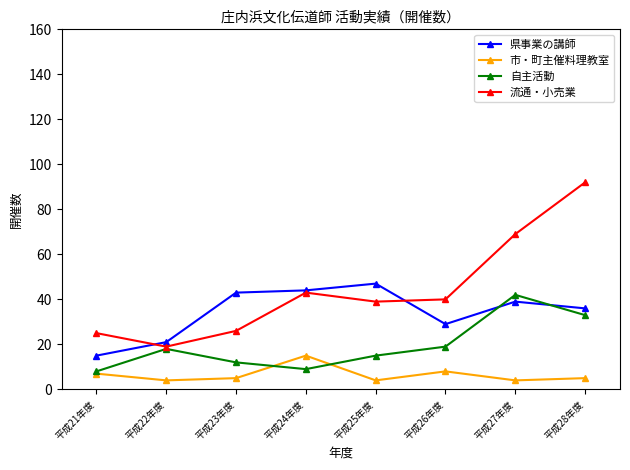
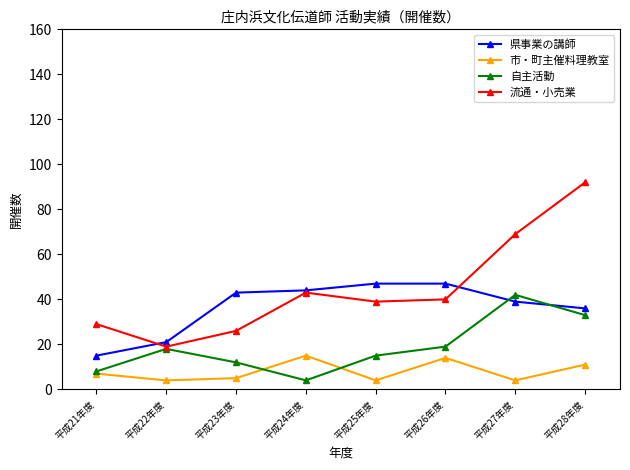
流通・小売業, 平成21年度: 25 -> 29
自主活動, 平成24年度: 9 -> 4
県事業の講師, 平成26年度: 29 -> 47
市・町主催料理教室, 平成26年度: 8 -> 14
市・町主催料理教室, 平成28年度: 5 -> 11
